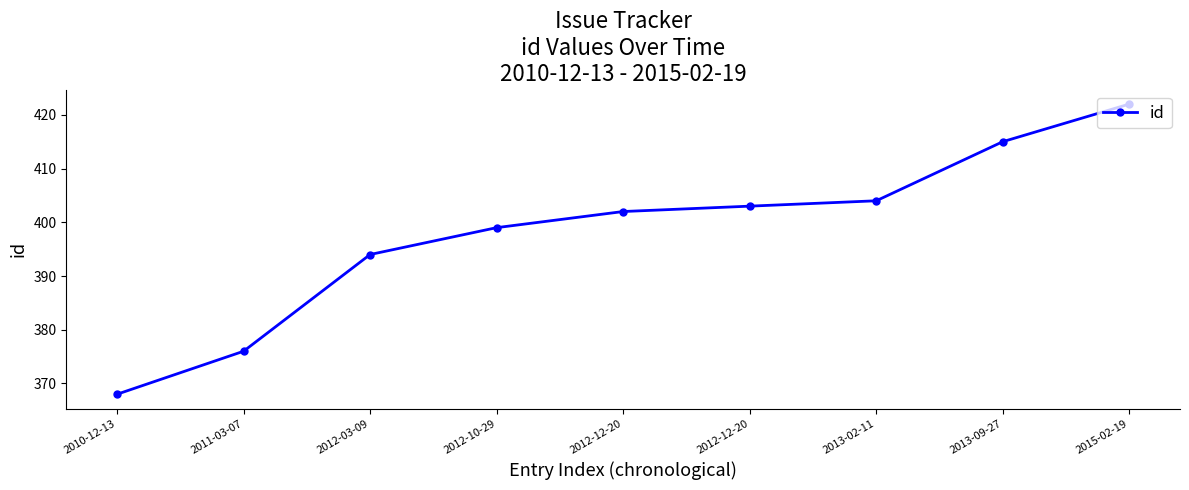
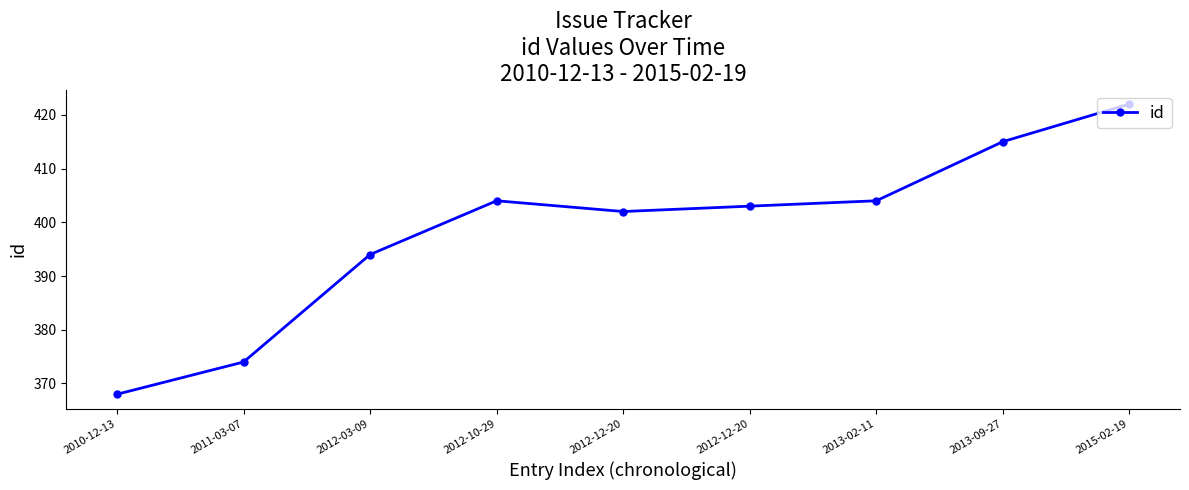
2011-03-07: 376 -> 374
2012-10-29: 399 -> 404
